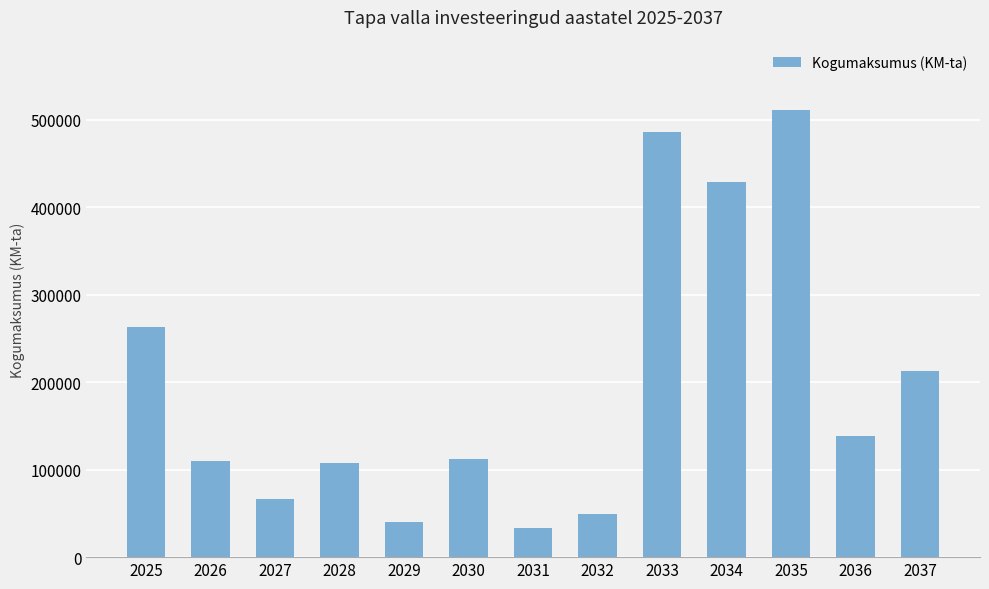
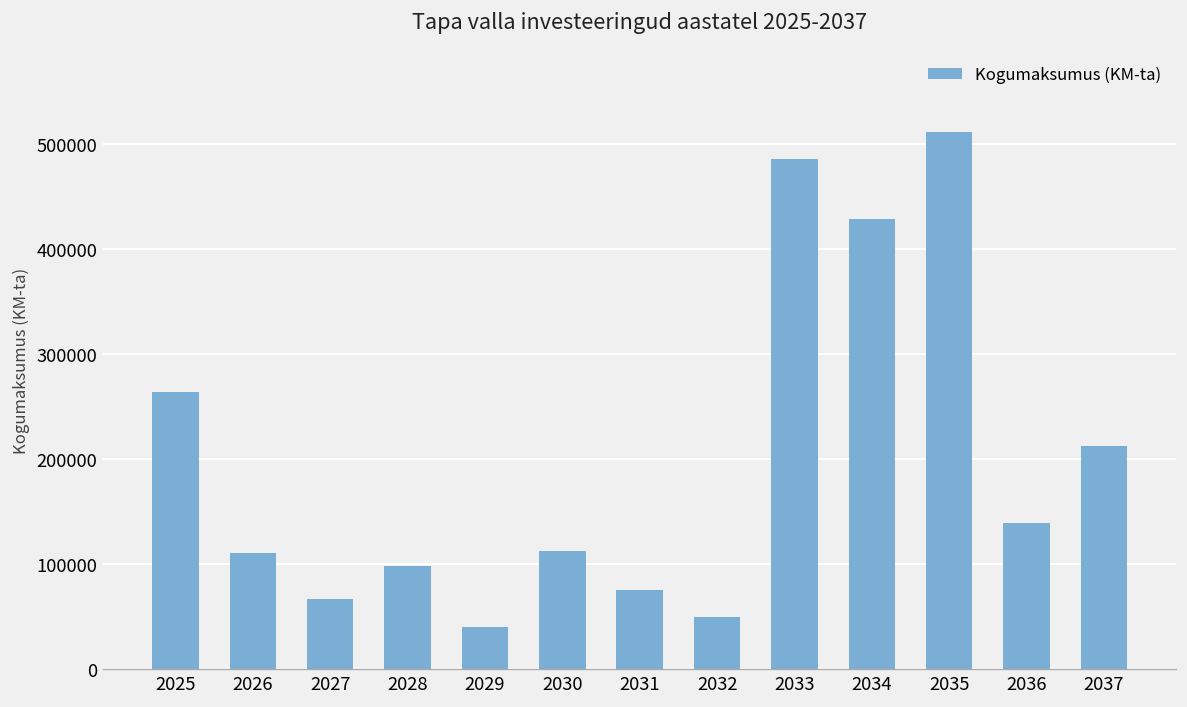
2028: 110000 -> 100000
2031: 30000 -> 80000
